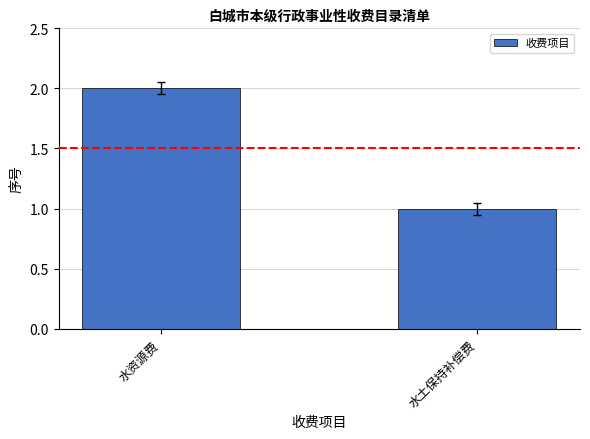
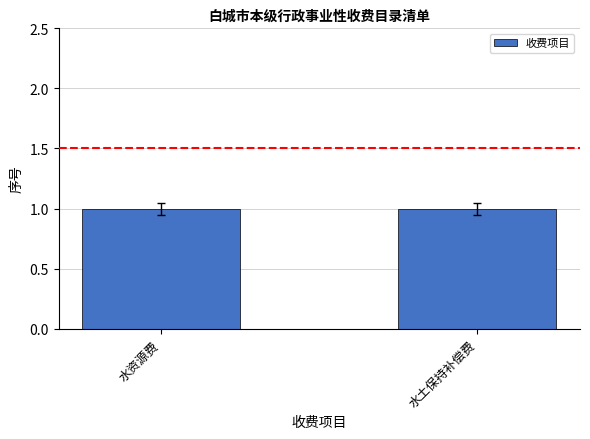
收费项目, 水资源费: 2 -> 1
